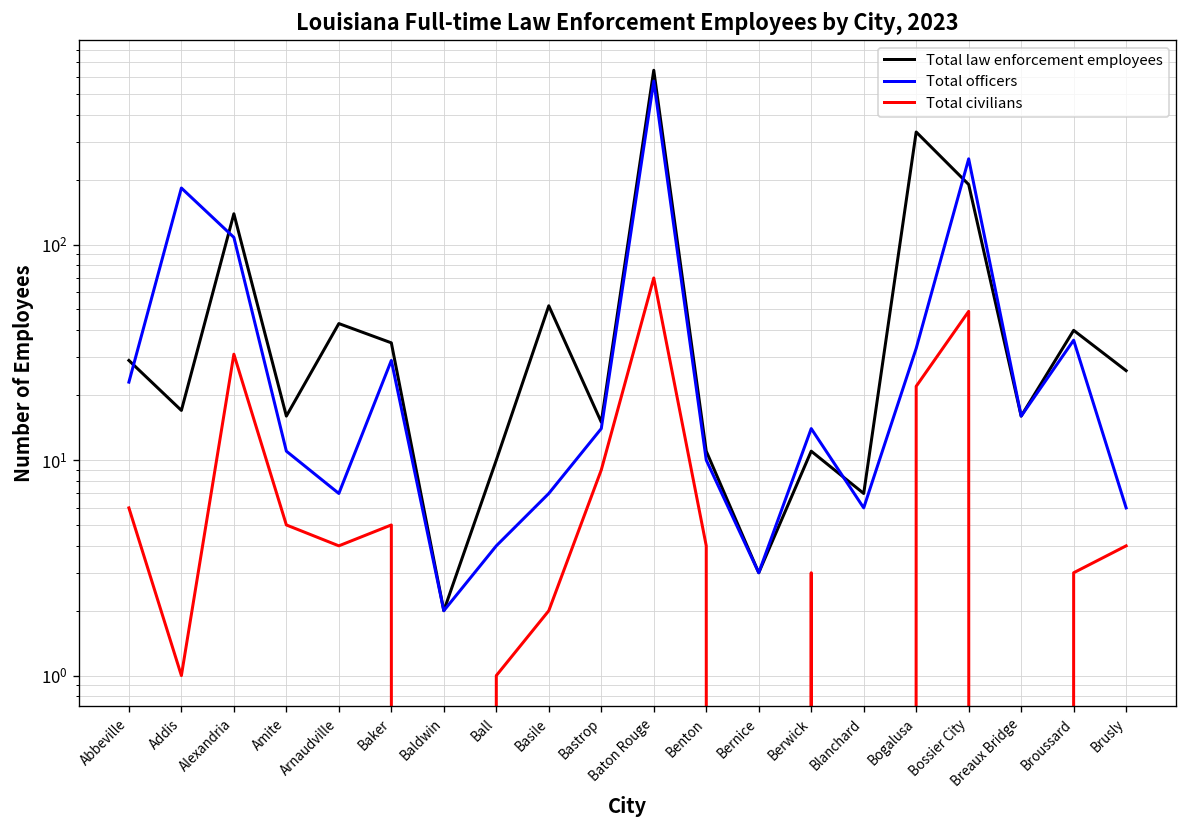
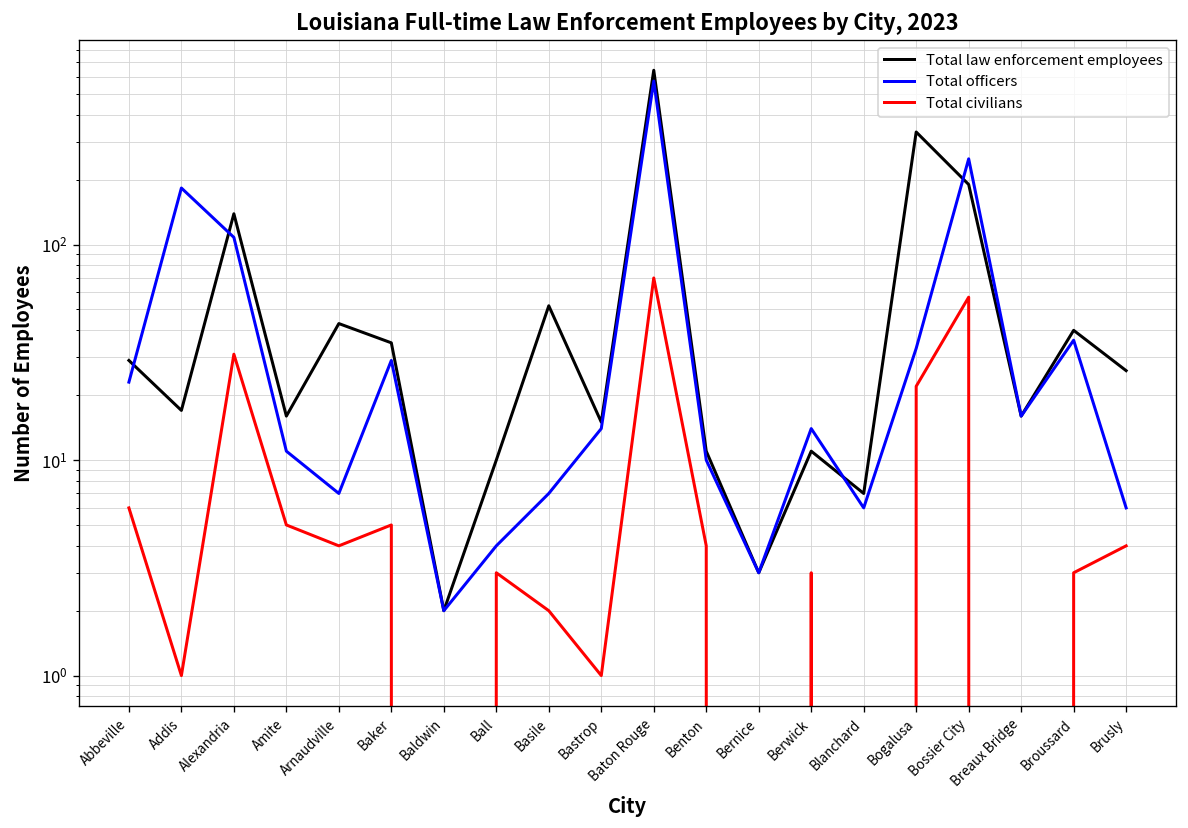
Total civilians, Ball: 1 -> 3
Total civilians, Bastrop: 9 -> 1
Total civilians, Bossier City: 49 -> 57
